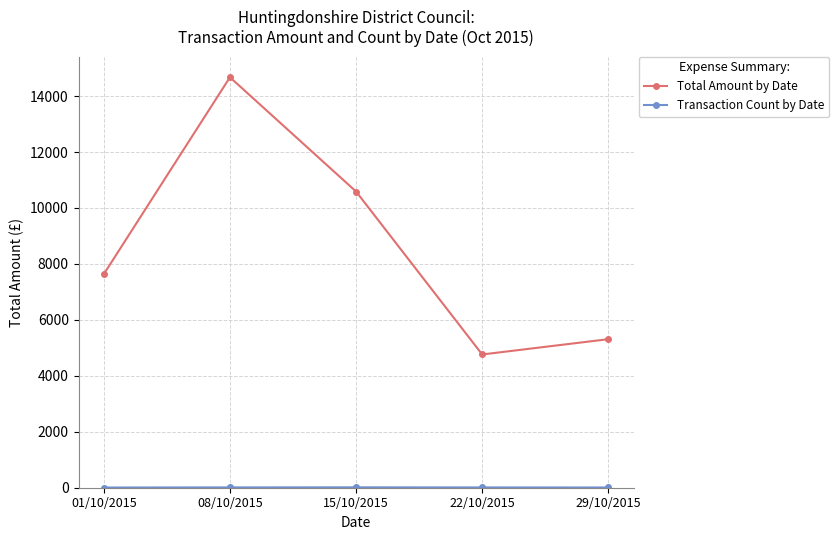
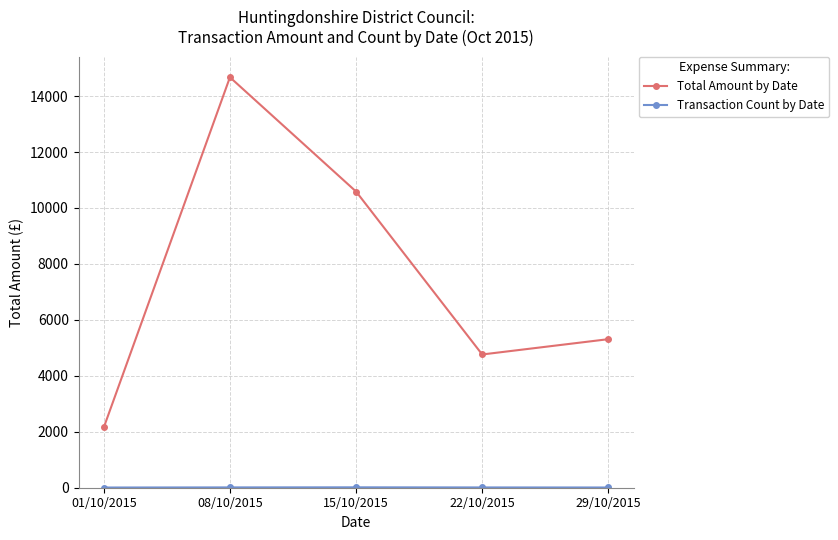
Total Amount by Date, 01/10/2015: 7600 -> 2200
